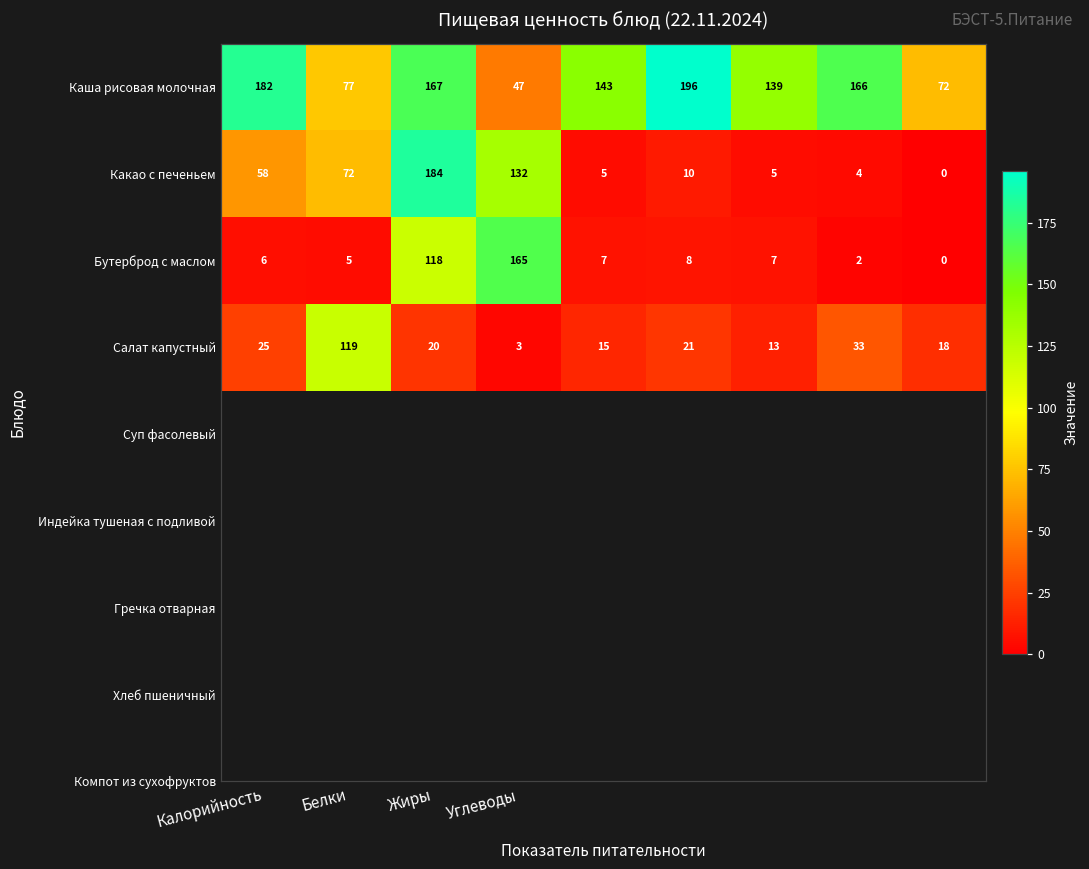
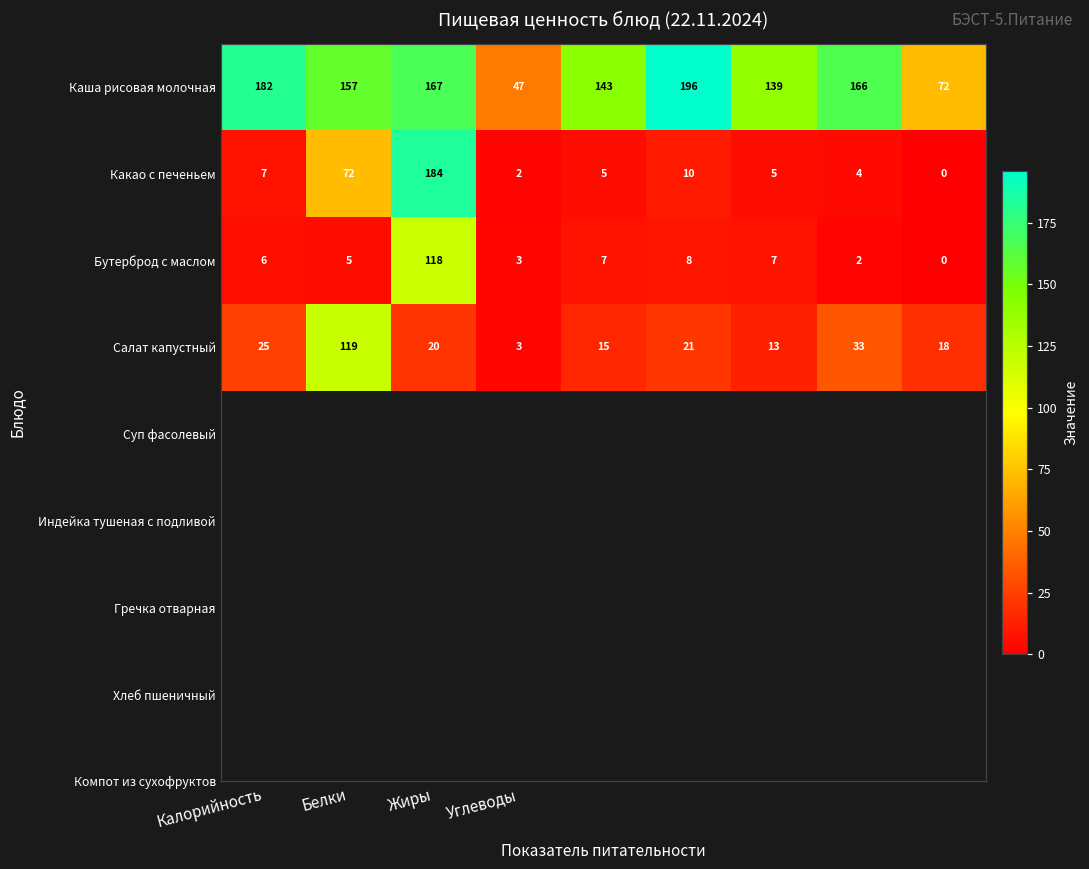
Каша рисовая молочная, Белки: 77 -> 157
Какао с печеньем, Калорийность: 58 -> 7
Какао с печеньем, Углеводы: 132 -> 2
Бутерброд с маслом, Углеводы: 165 -> 3
